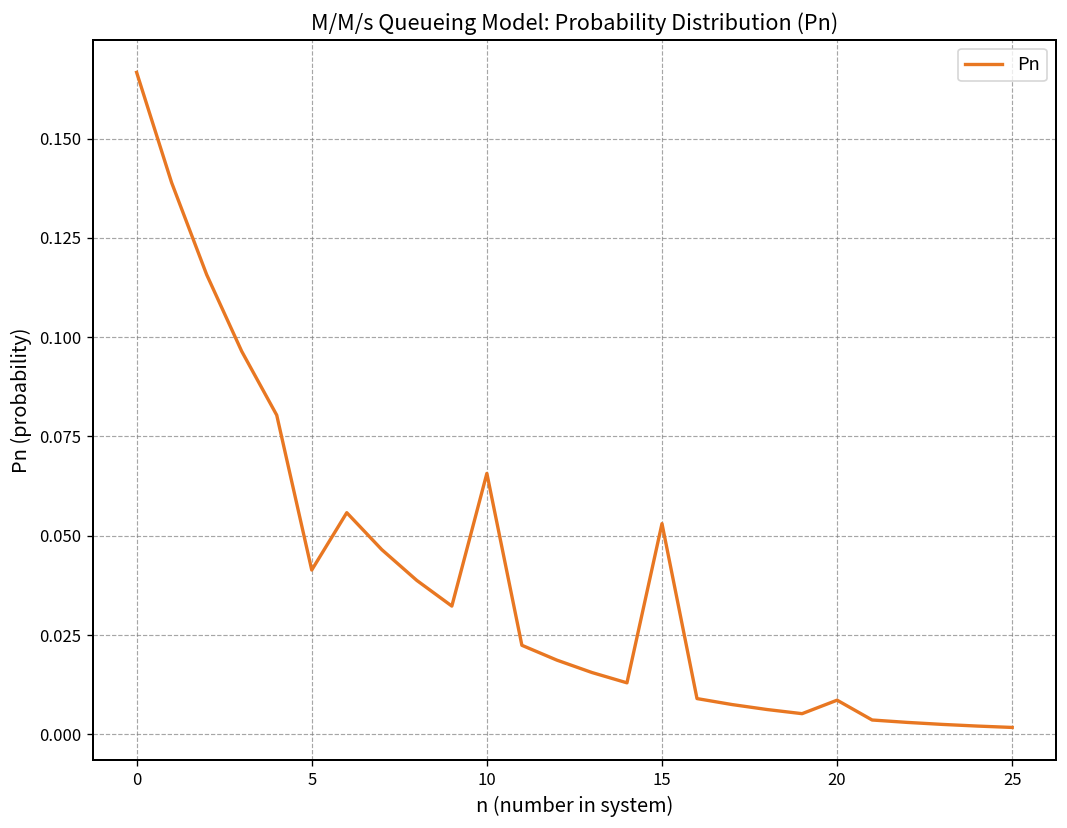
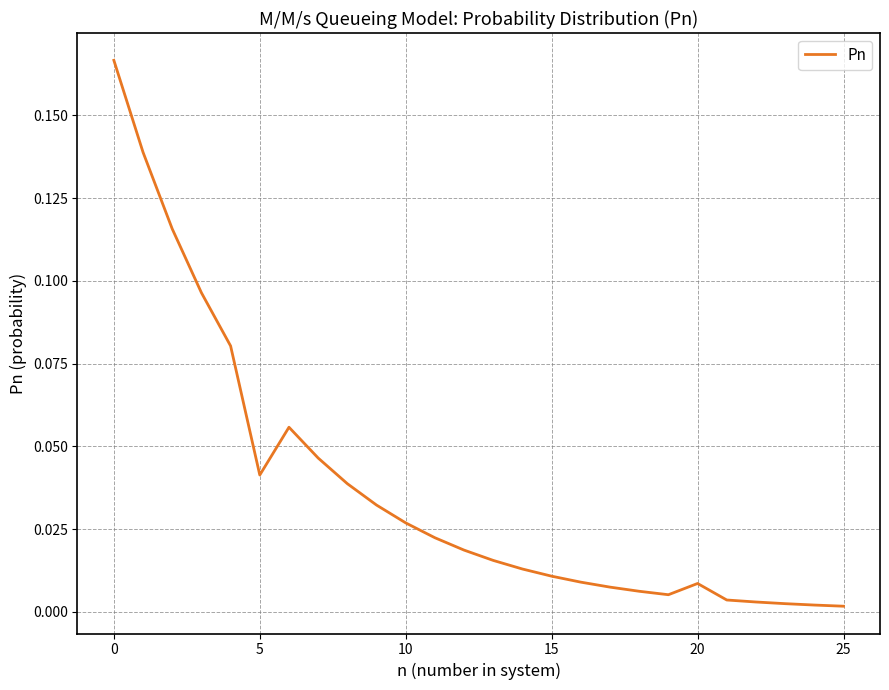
10: 0.066 -> 0.027
15: 0.053 -> 0.011
